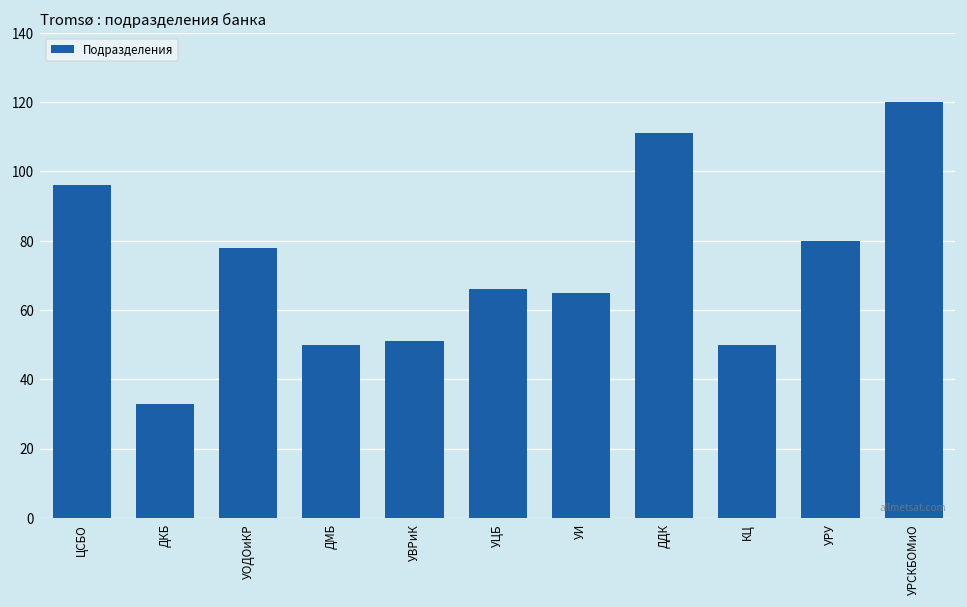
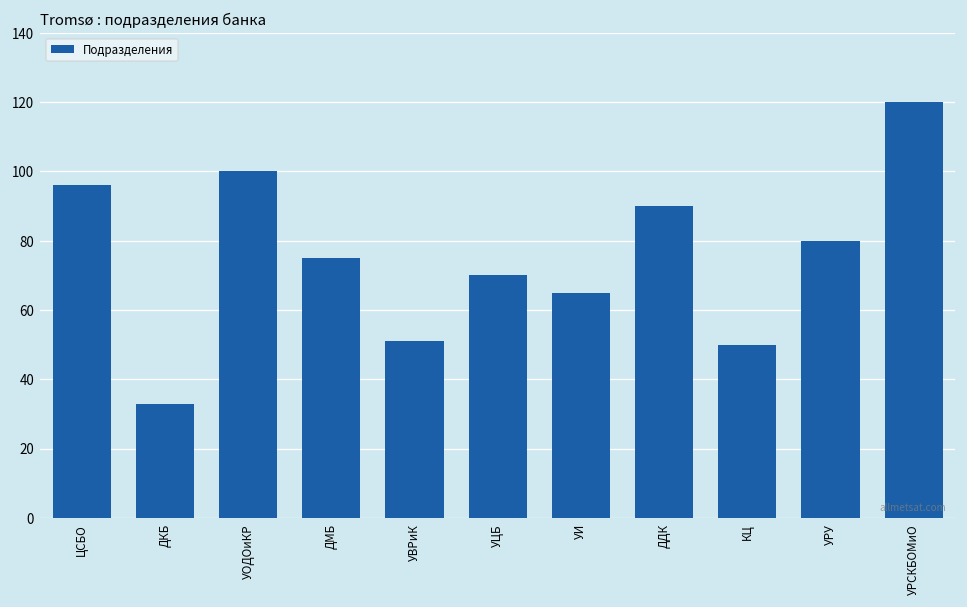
УОДОиКР: 78 -> 100
ДМБ: 50 -> 75
УЦБ: 66 -> 70
ДДК: 111 -> 90
